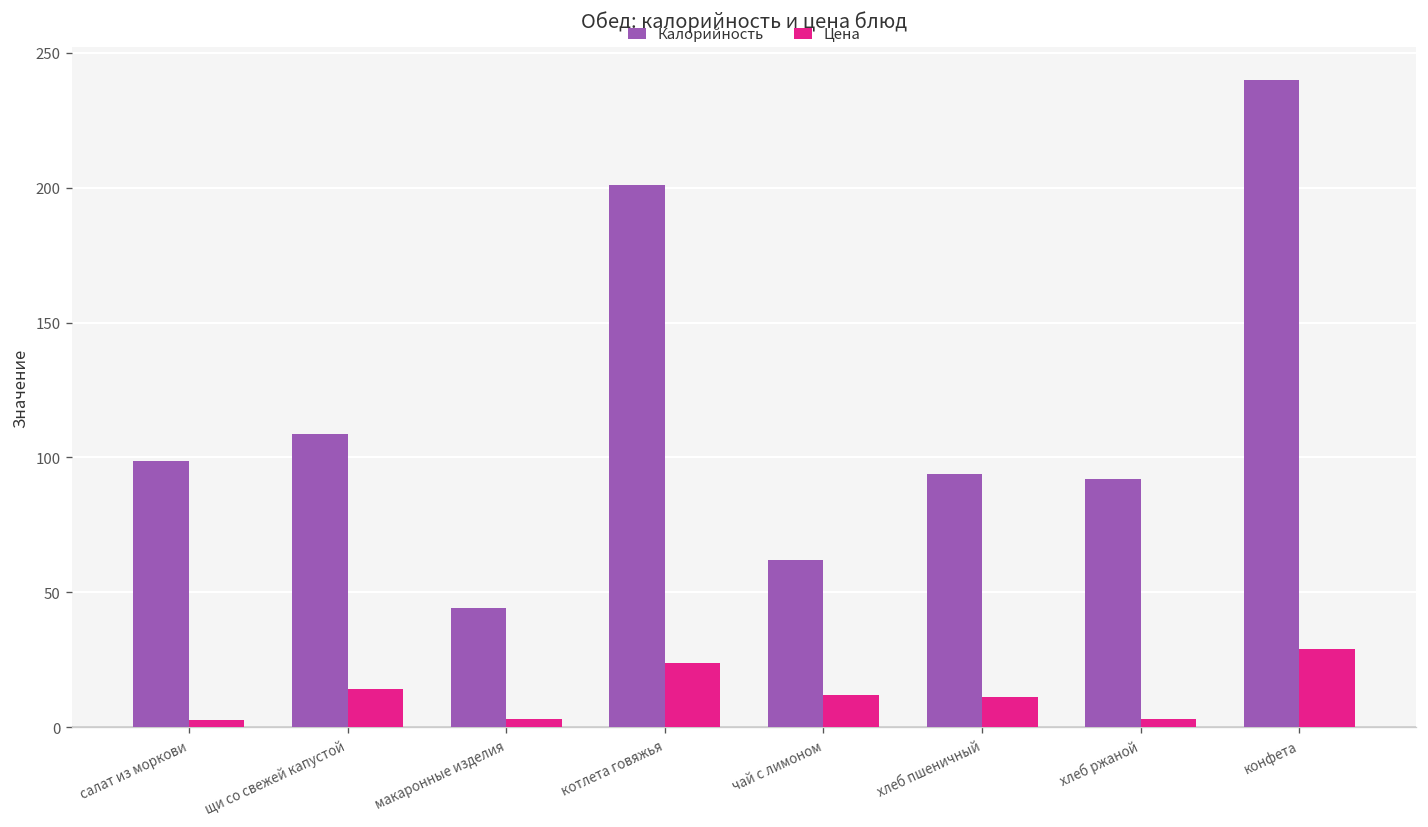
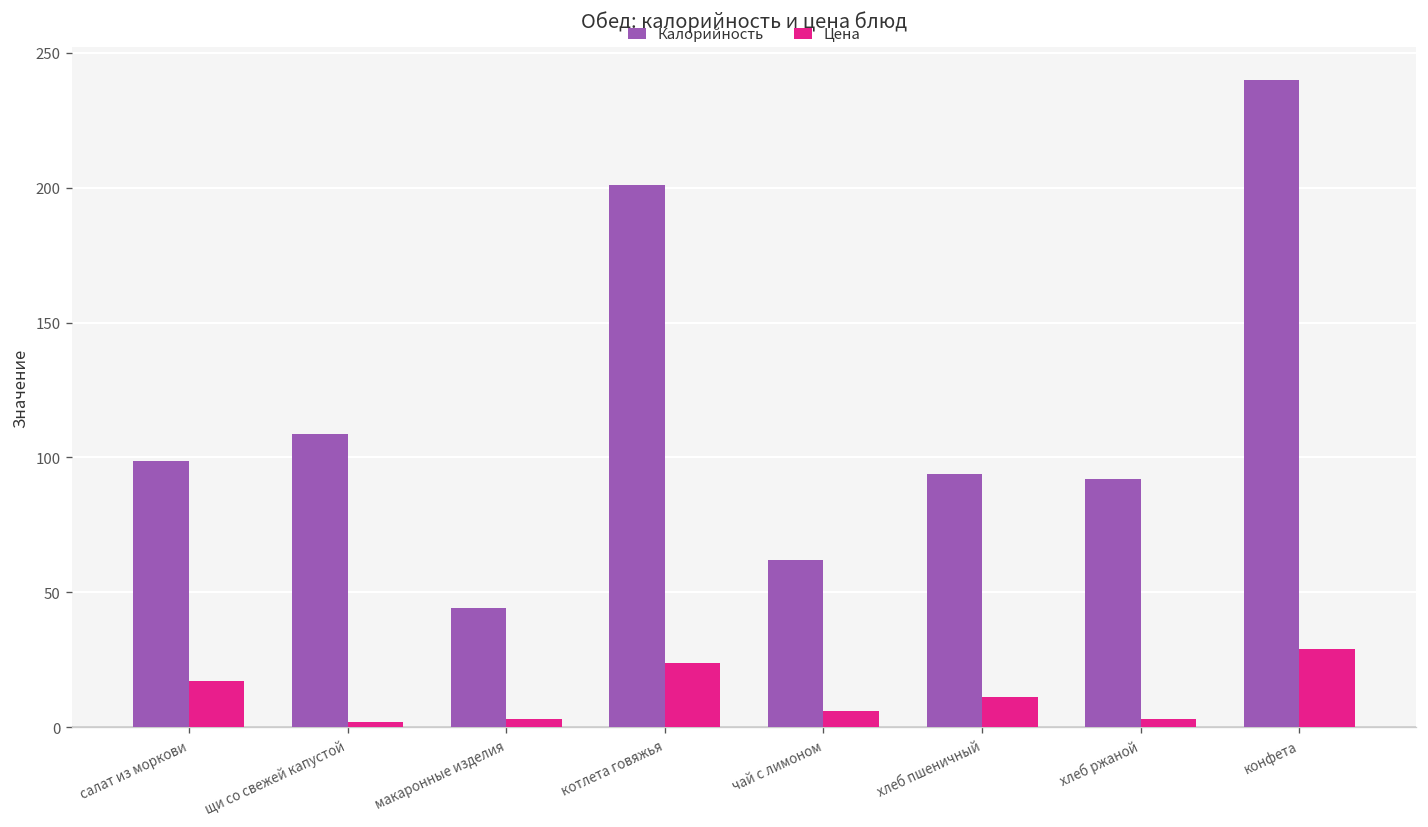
Цена, салат из моркови: 3 -> 17
Цена, щи со свежей капустой: 14 -> 2
Цена, чай с лимоном: 12 -> 6
